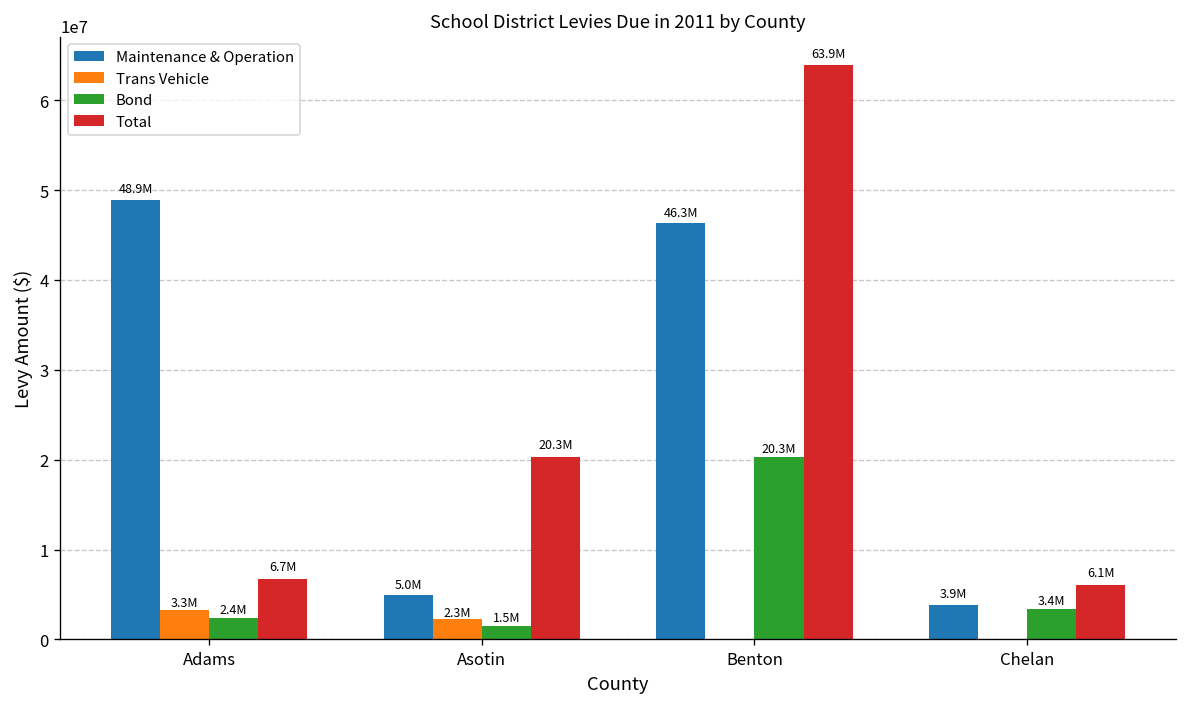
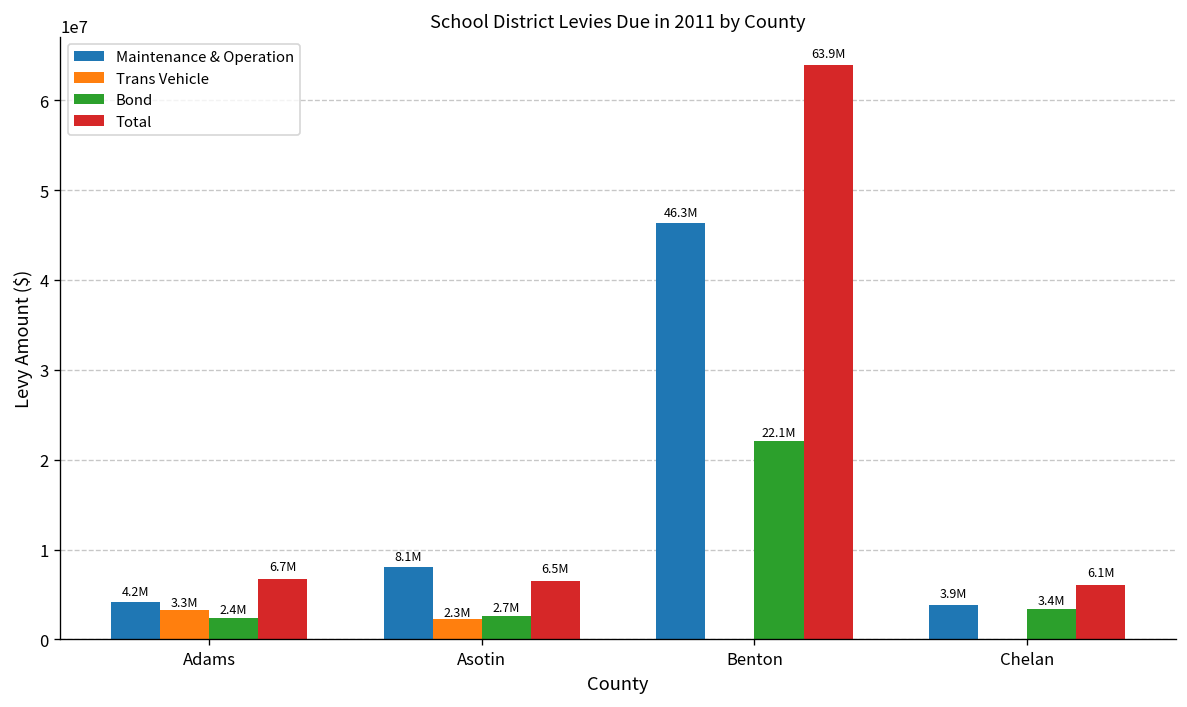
Maintenance & Operation, Adams: 48.9M -> 4.2M
Maintenance & Operation, Asotin: 5.0M -> 8.1M
Bond, Asotin: 1.5M -> 2.7M
Total, Asotin: 20.3M -> 6.5M
Bond, Benton: 20.3M -> 22.1M
